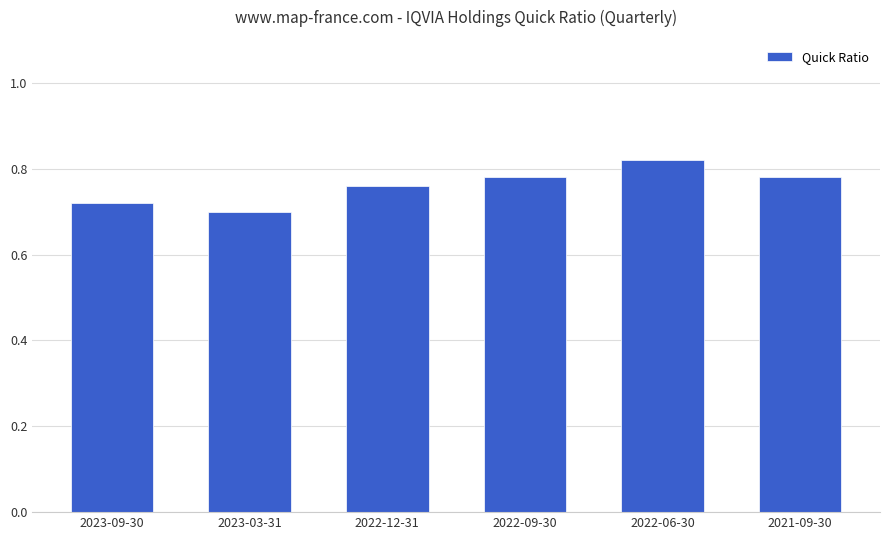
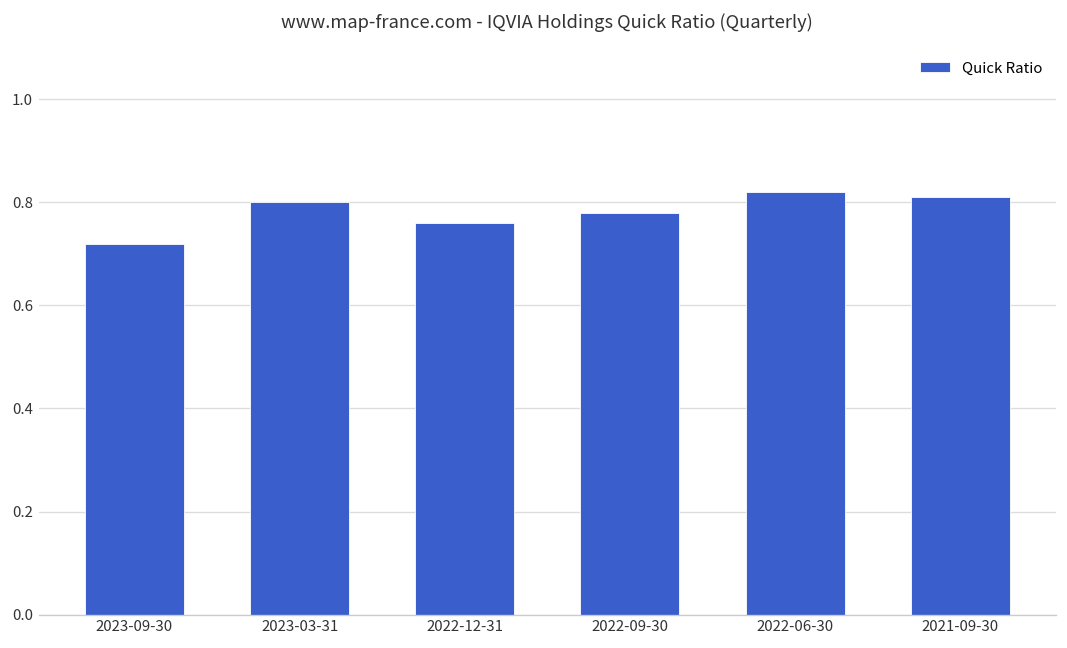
2023-03-31: 0.7 -> 0.8
2021-09-30: 0.78 -> 0.81
